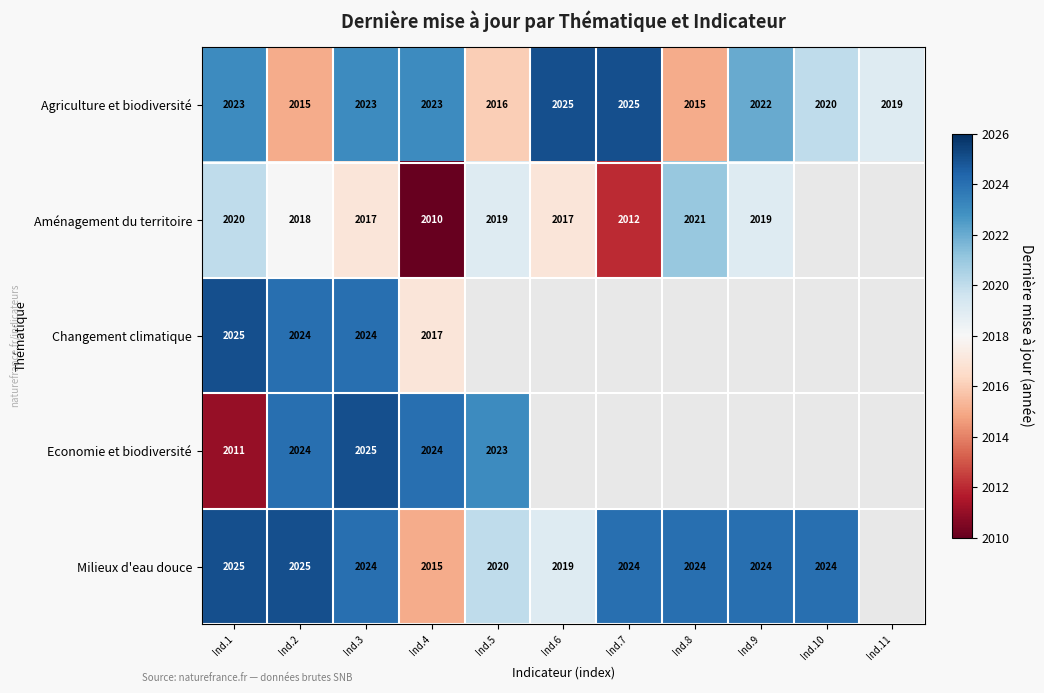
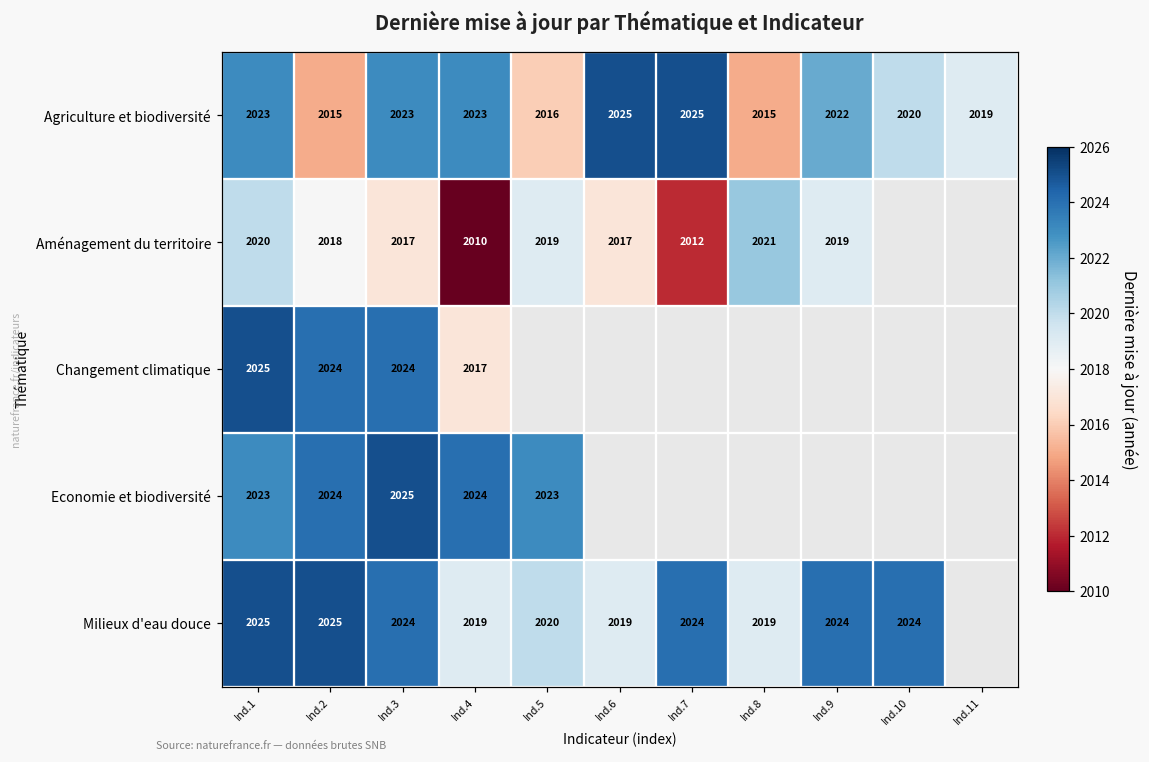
Economie et biodiversité, Ind.1: 2011 -> 2023
Milieux d'eau douce, Ind.4: 2015 -> 2019
Milieux d'eau douce, Ind.8: 2024 -> 2019
